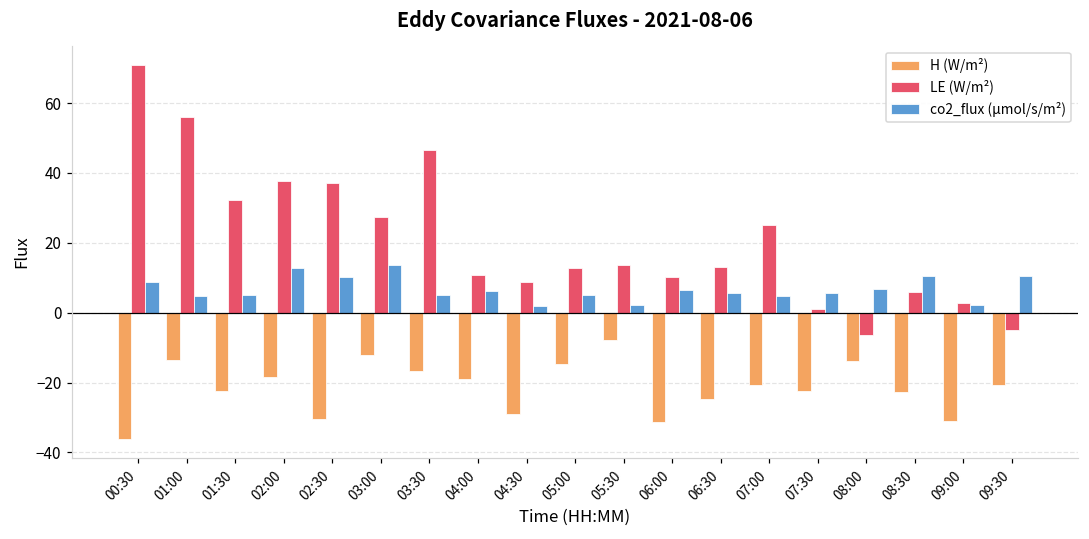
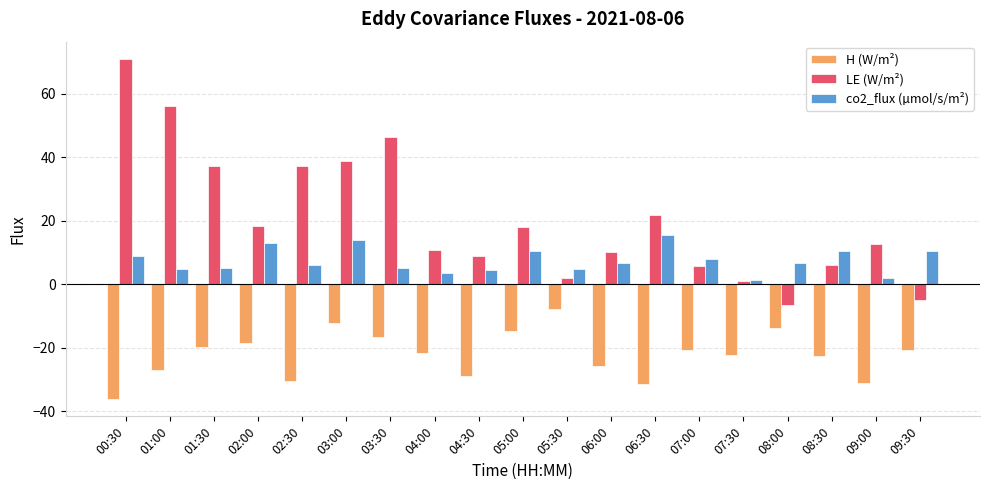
H (W/m²), 01:00: -14 -> -27
H (W/m²), 01:30: -22 -> -20
LE (W/m²), 01:30: 32 -> 37
LE (W/m²), 02:00: 38 -> 18
co2_flux (µmol/s/m²), 02:30: 10 -> 6
LE (W/m²), 03:00: 27 -> 39
H (W/m²), 04:00: -19 -> -22
co2_flux (µmol/s/m²), 04:00: 6 -> 3
co2_flux (µmol/s/m²), 04:30: 2 -> 4
LE (W/m²), 05:00: 13 -> 18
co2_flux (µmol/s/m²), 05:00: 5 -> 11
LE (W/m²), 05:30: 14 -> 2
co2_flux (µmol/s/m²), 05:30: 2 -> 5
H (W/m²), 06:00: -31 -> -26
H (W/m²), 06:30: -25 -> -31
LE (W/m²), 06:30: 13 -> 22
co2_flux (µmol/s/m²), 06:30: 6 -> 16
LE (W/m²), 07:00: 25 -> 6
co2_flux (µmol/s/m²), 07:00: 5 -> 8
co2_flux (µmol/s/m²), 07:30: 6 -> 1
LE (W/m²), 09:00: 3 -> 13
